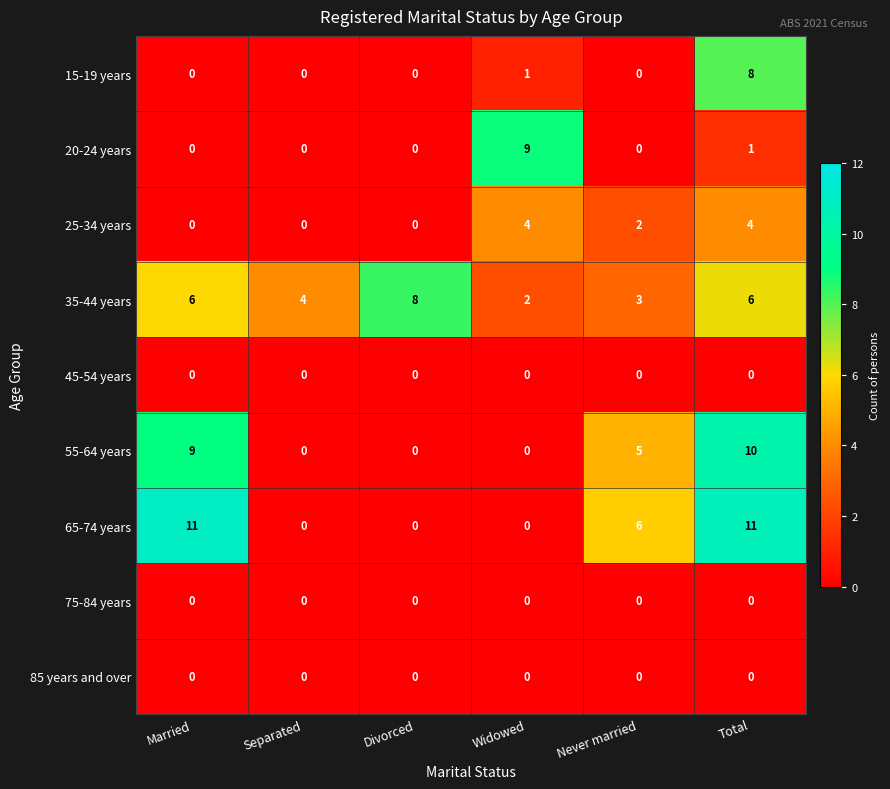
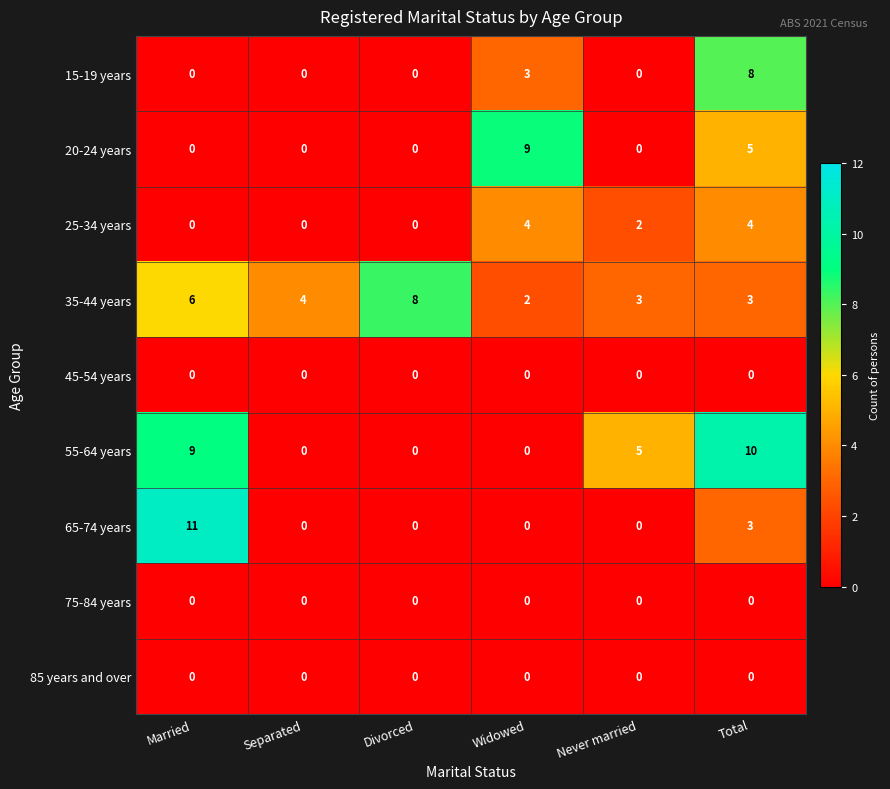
15-19 years, Widowed: 1 -> 3
20-24 years, Total: 1 -> 5
35-44 years, Total: 6 -> 3
65-74 years, Never married: 6 -> 0
65-74 years, Total: 11 -> 3
